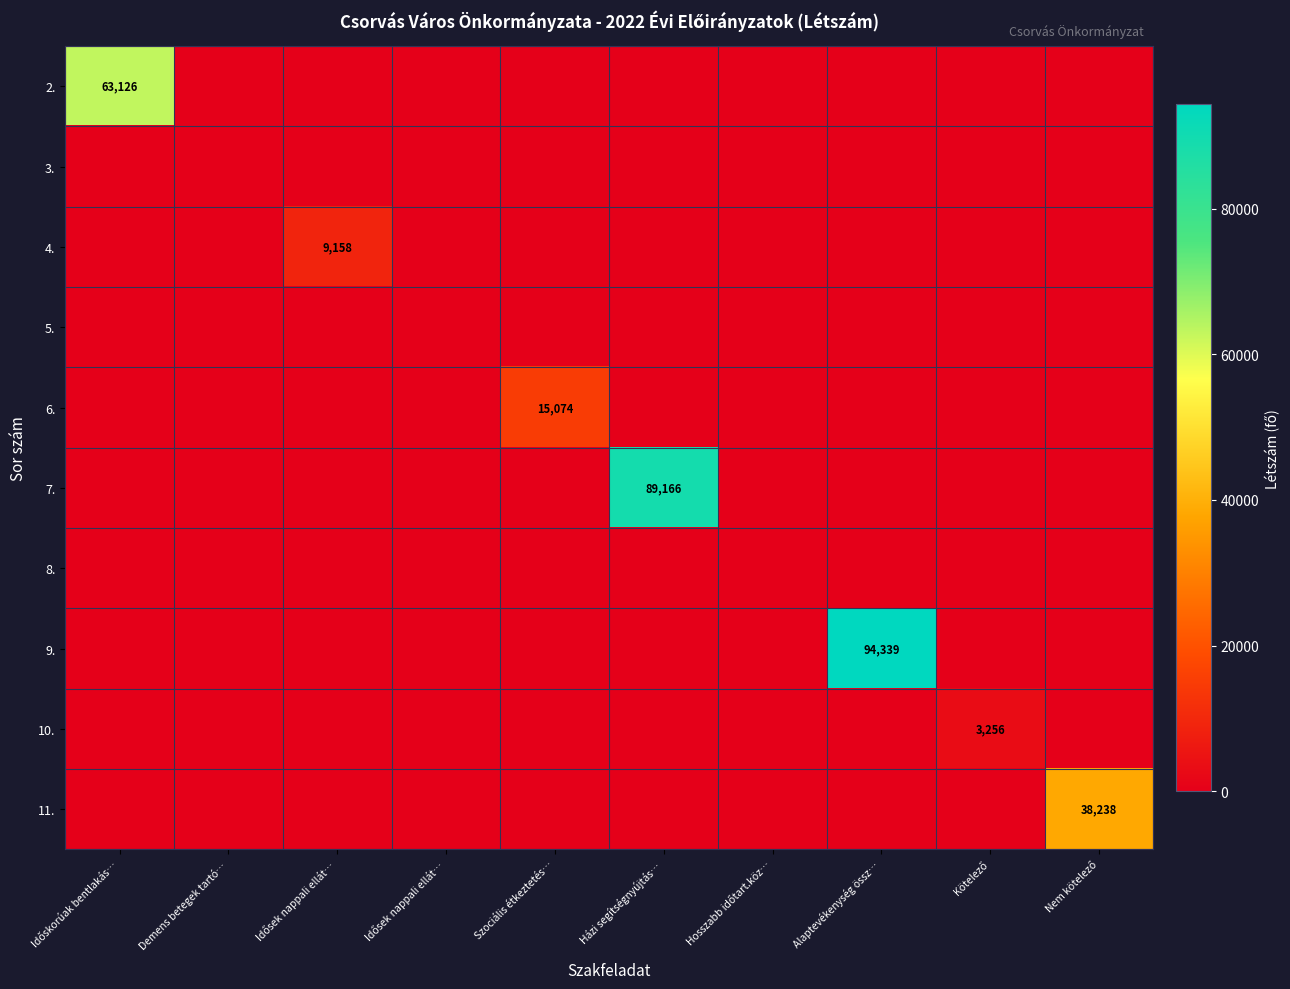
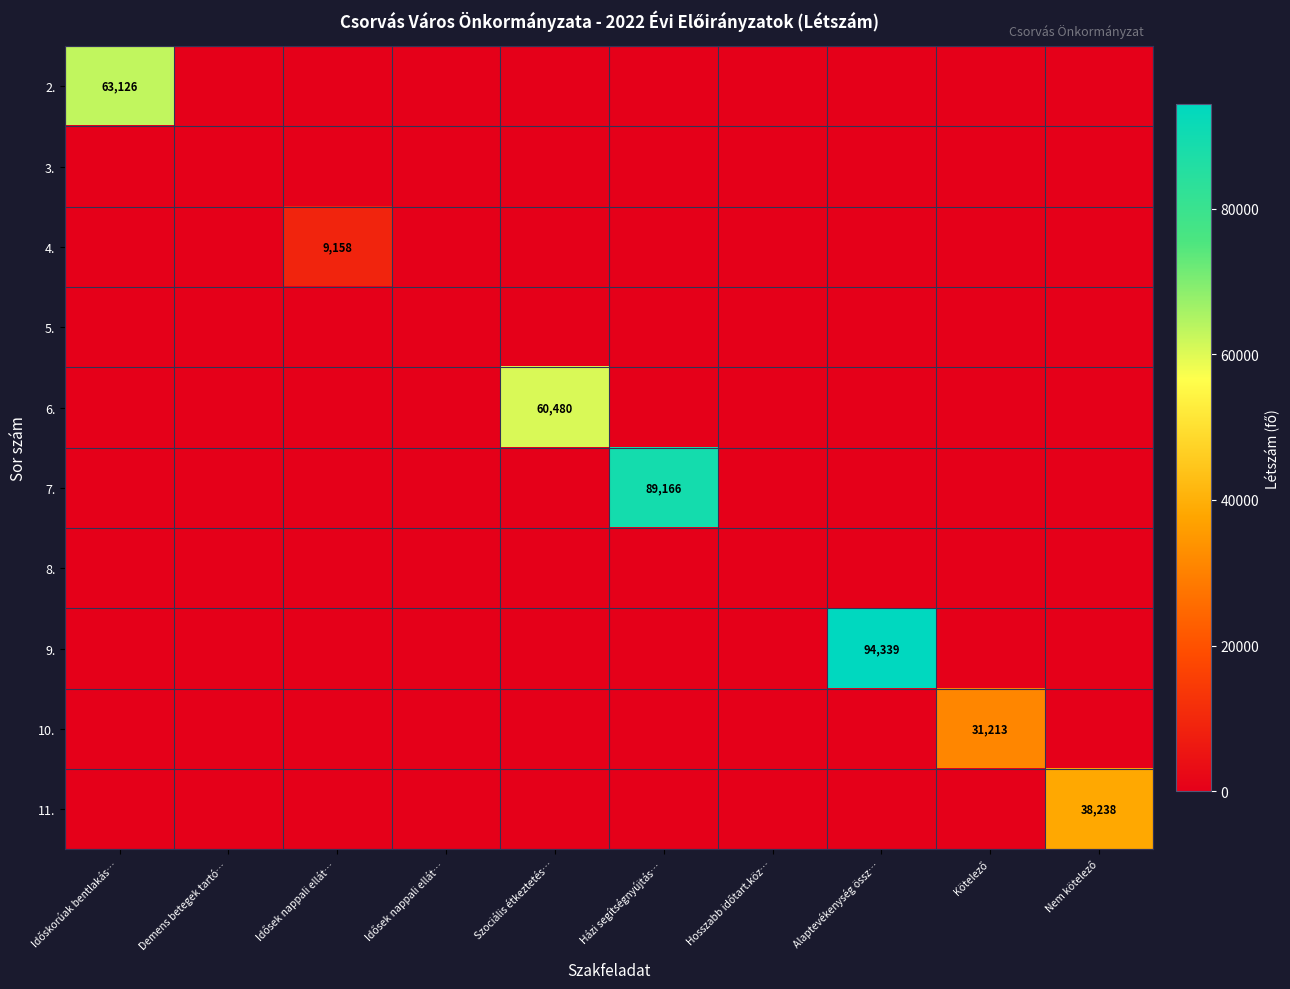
6., Szociális étkeztetés…: 15,074 -> 60,480
10., Kötelező: 3,256 -> 31,213
